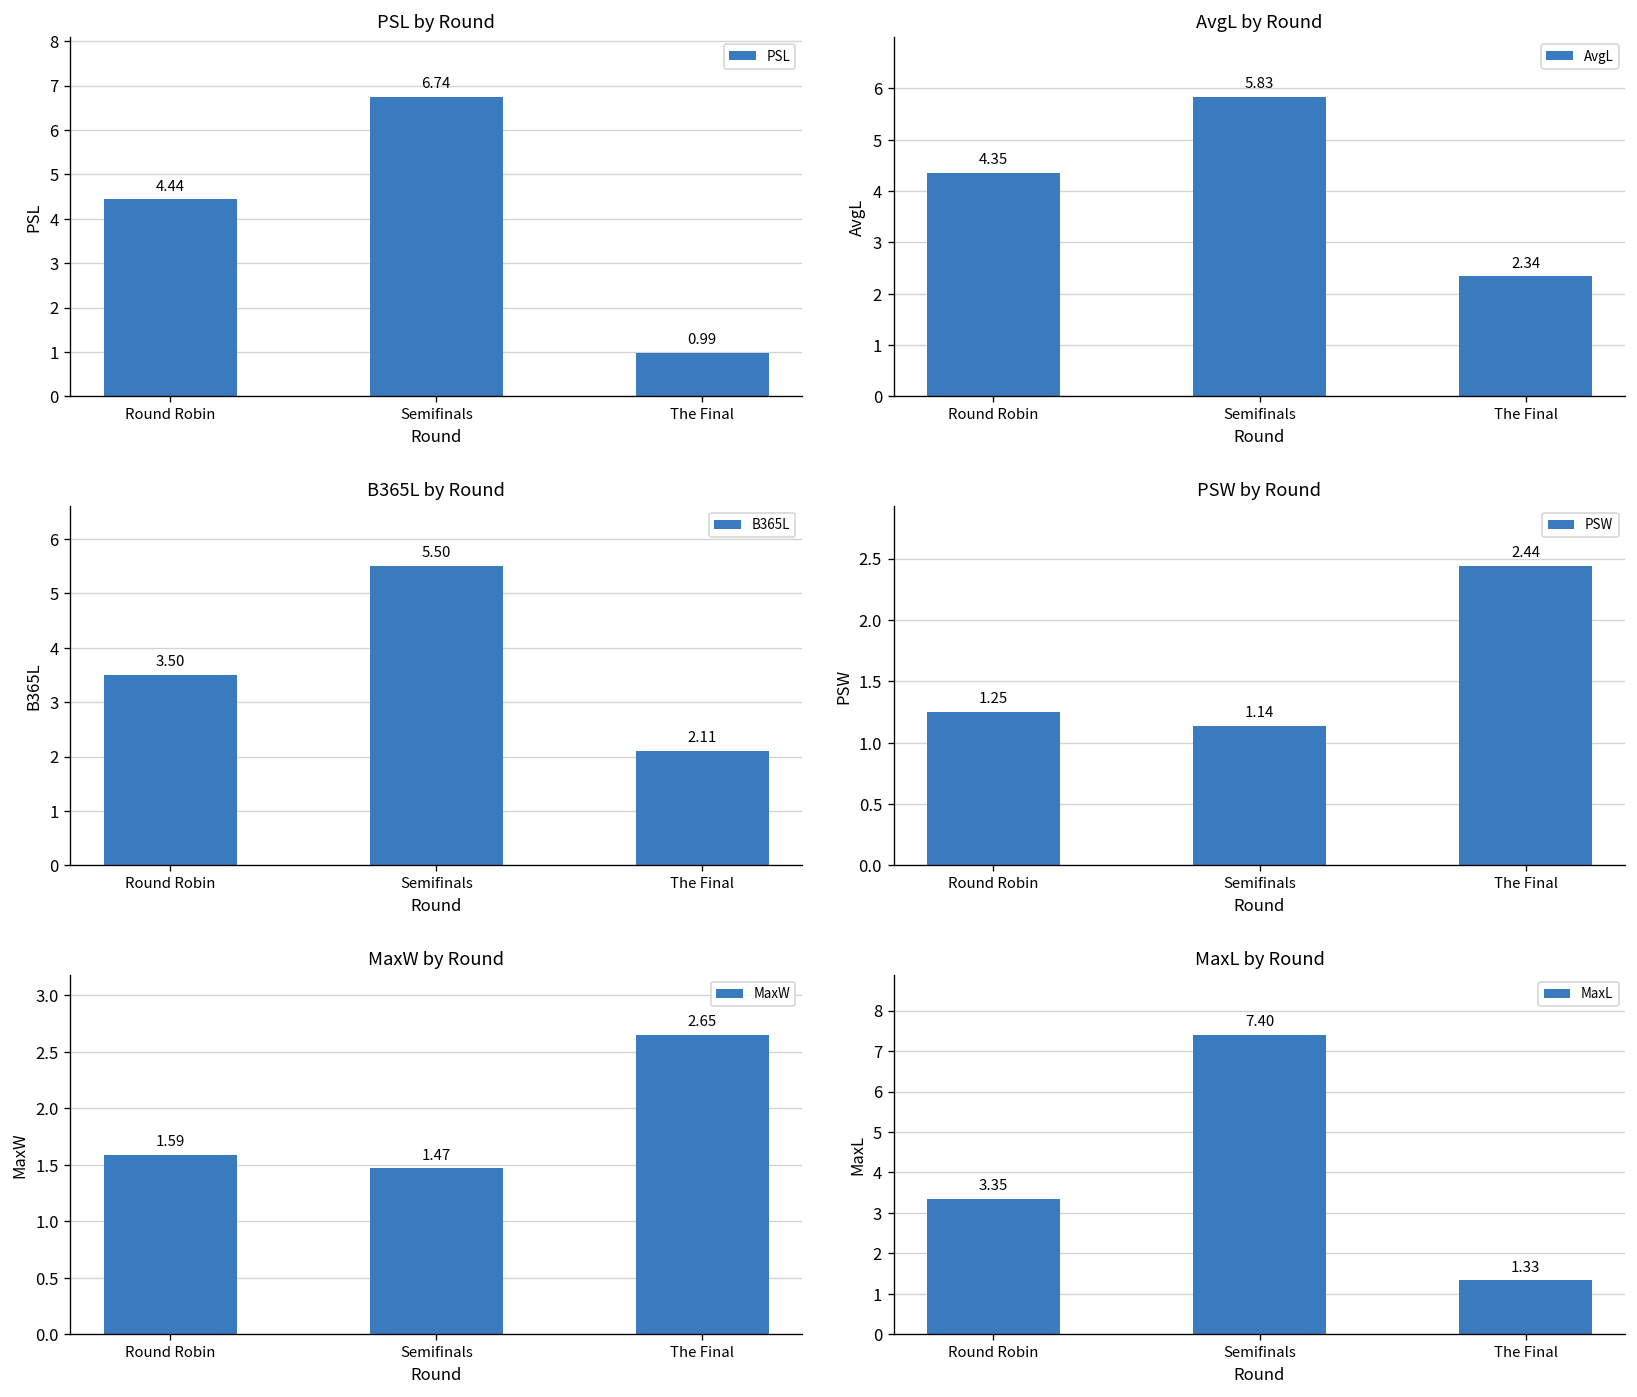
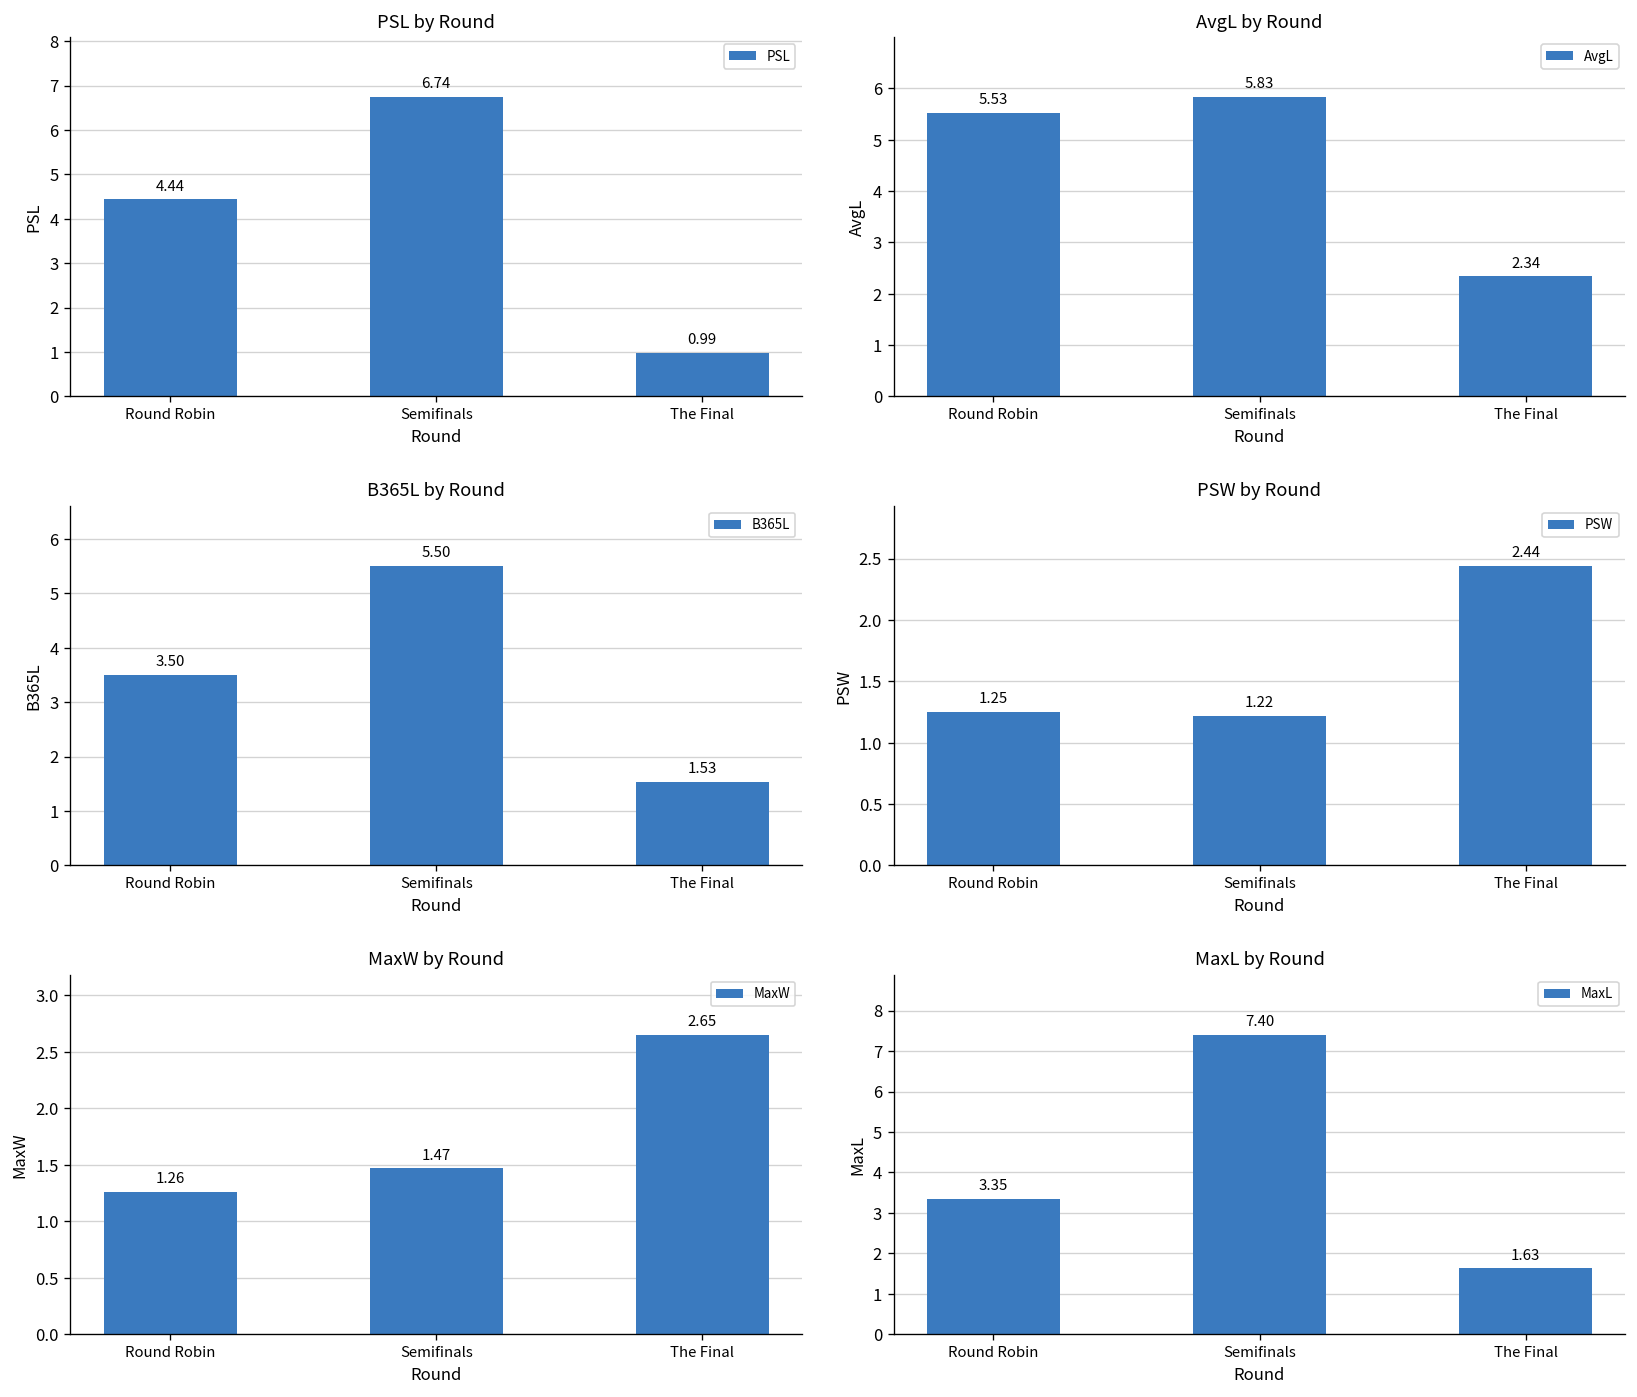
AvgL by Round, Round Robin: 4.35 -> 5.53
B365L by Round, The Final: 2.11 -> 1.53
PSW by Round, Semifinals: 1.14 -> 1.22
MaxW by Round, Round Robin: 1.59 -> 1.26
MaxL by Round, The Final: 1.33 -> 1.63
